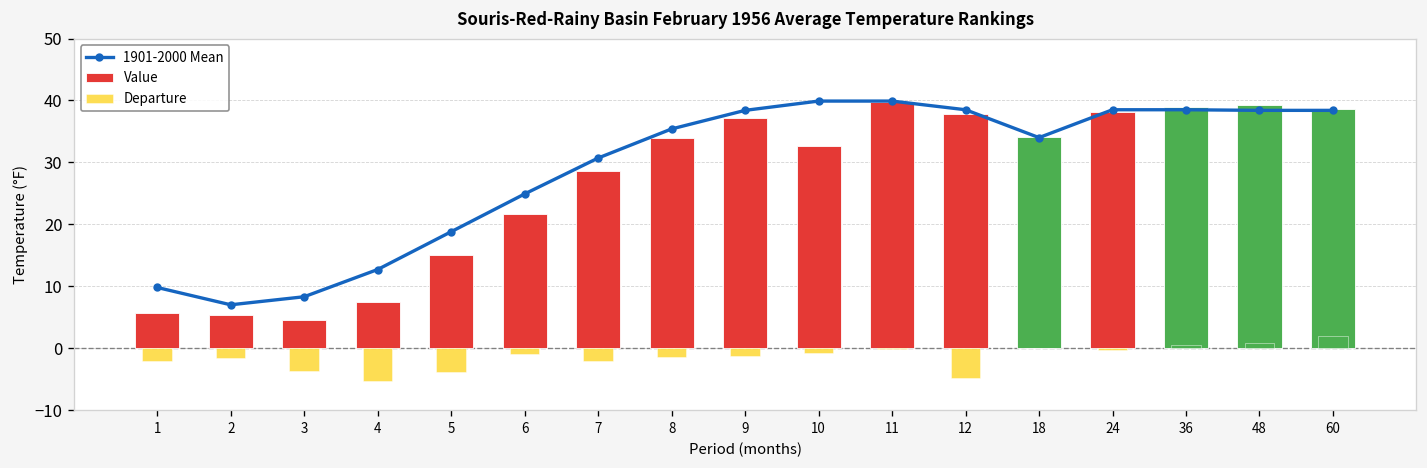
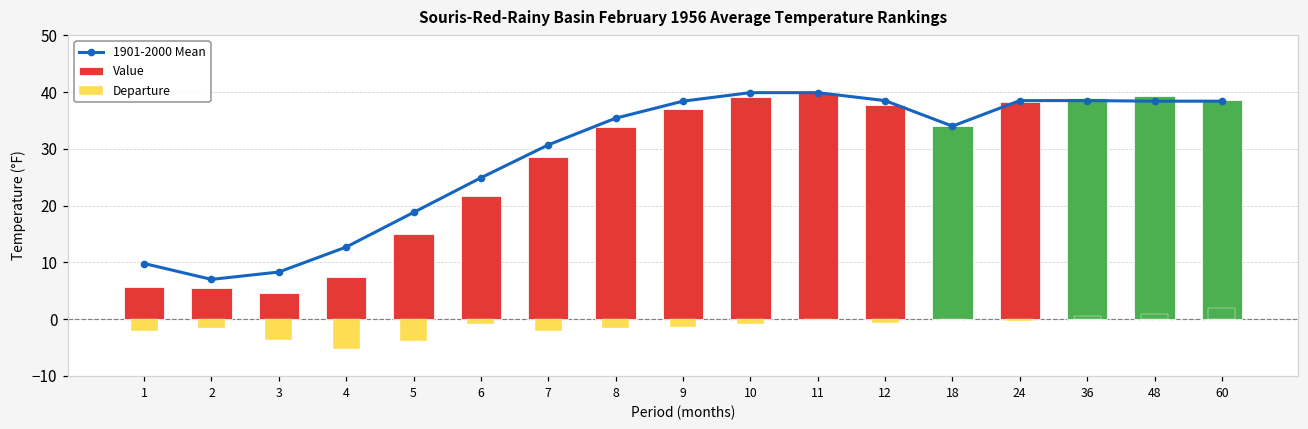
Value, 10: 33 -> 39
Departure, 12: -5 -> -1
